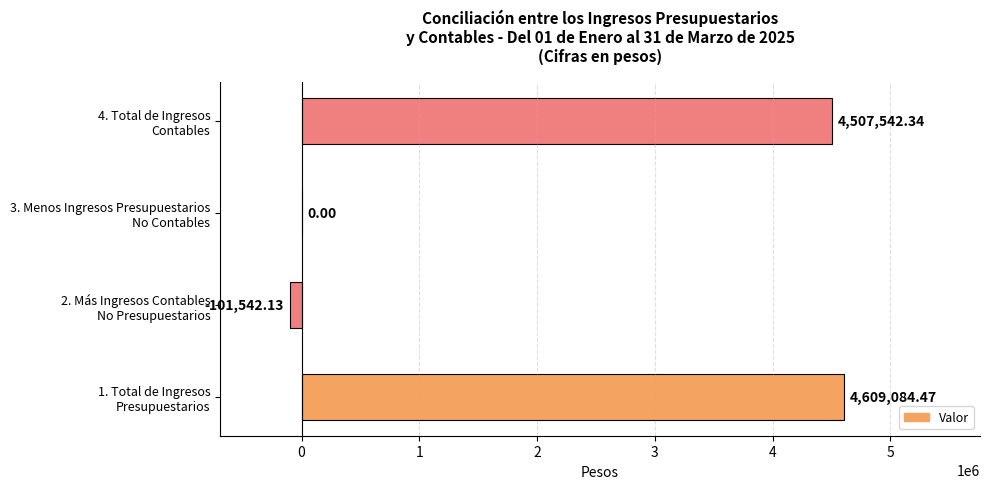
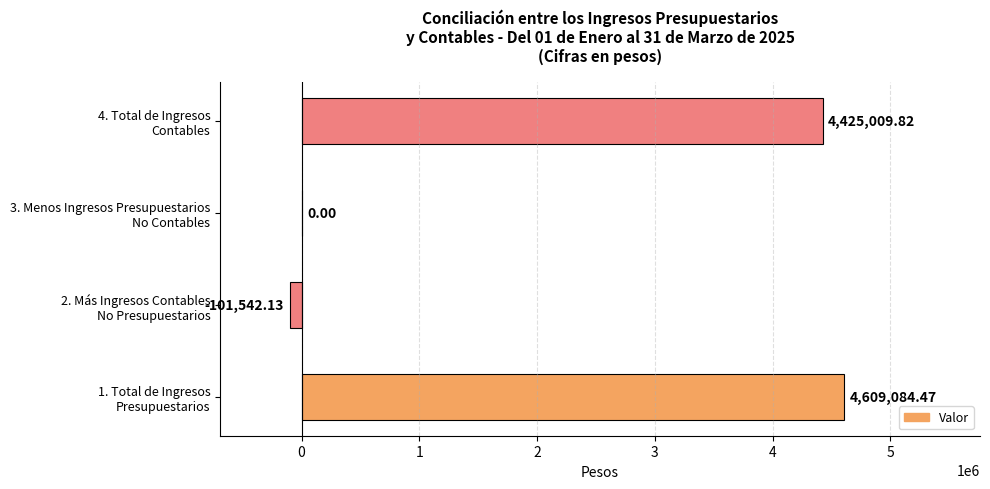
4. Total de Ingresos Contables: 4,507,542.34 -> 4,425,009.82
